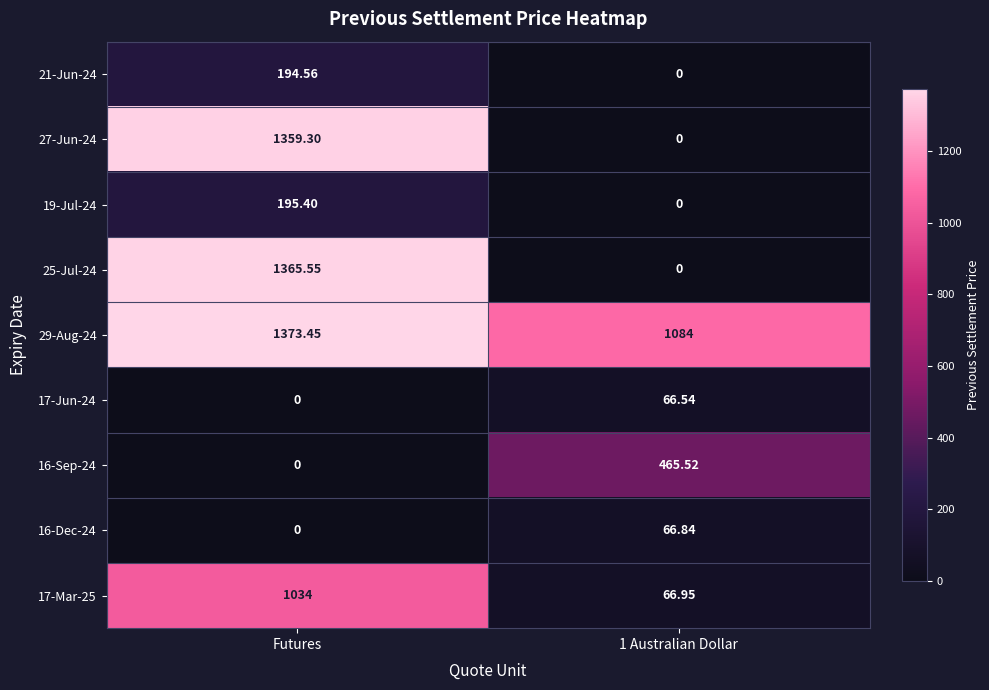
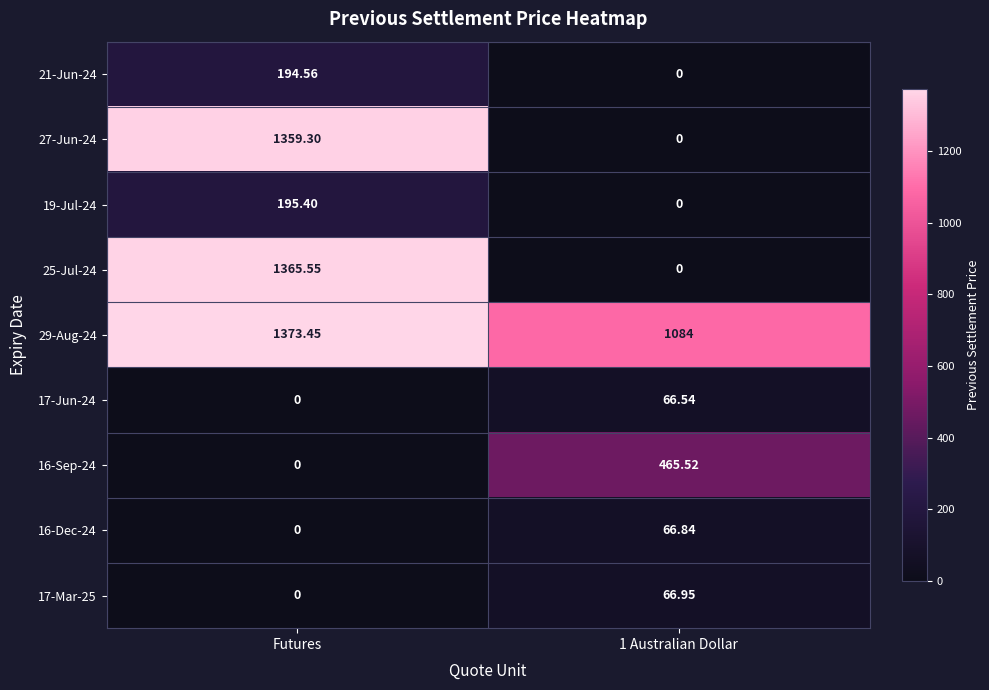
17-Mar-25, Futures: 1034 -> 0
